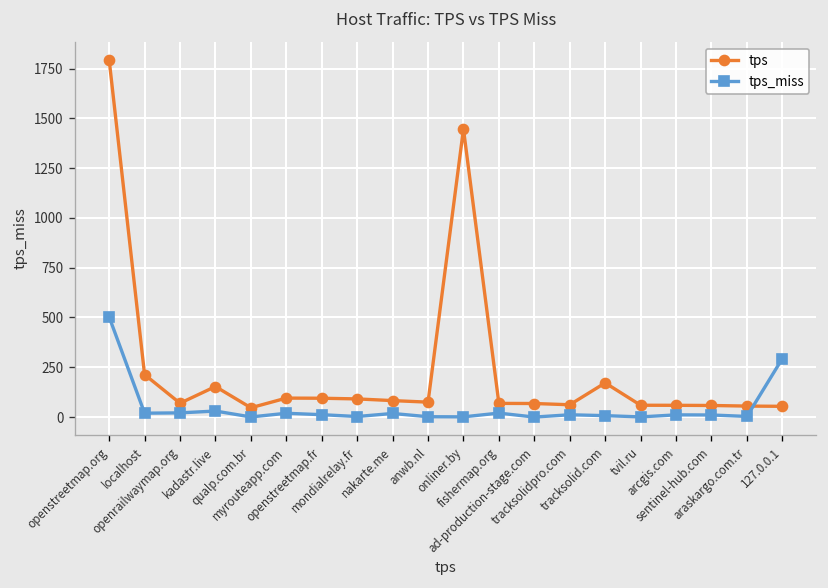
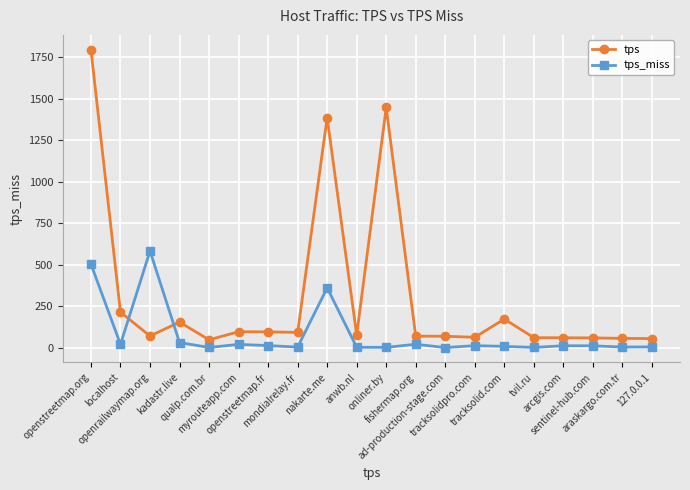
tps_miss, openrailwaymap.org: 20 -> 580
tps, nakarte.me: 80 -> 1390
tps_miss, nakarte.me: 20 -> 360
tps_miss, 127.0.0.1: 290 -> 0
